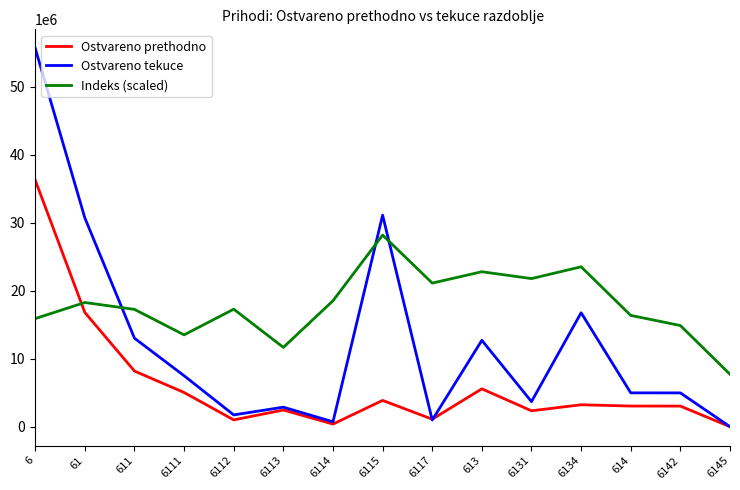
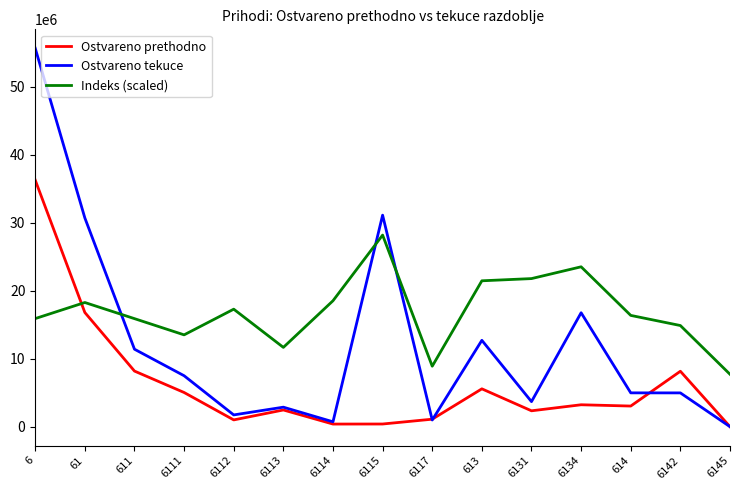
Ostvareno tekuce, 611: 13000000 -> 11000000
Indeks (scaled), 611: 17000000 -> 16000000
Ostvareno prethodno, 6115: 4000000 -> 0
Indeks (scaled), 6117: 21000000 -> 9000000
Indeks (scaled), 613: 23000000 -> 21000000
Ostvareno prethodno, 6142: 3000000 -> 8000000
